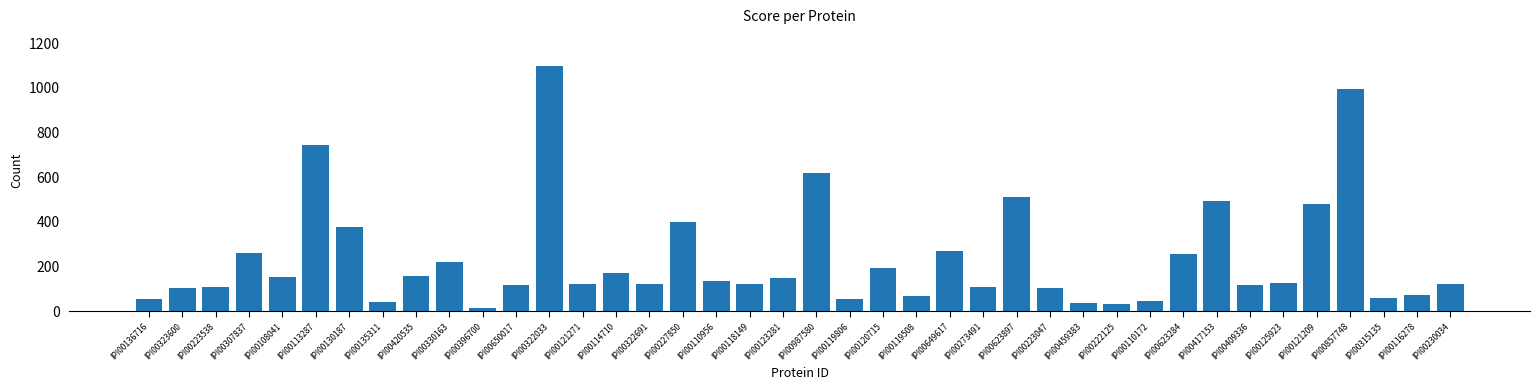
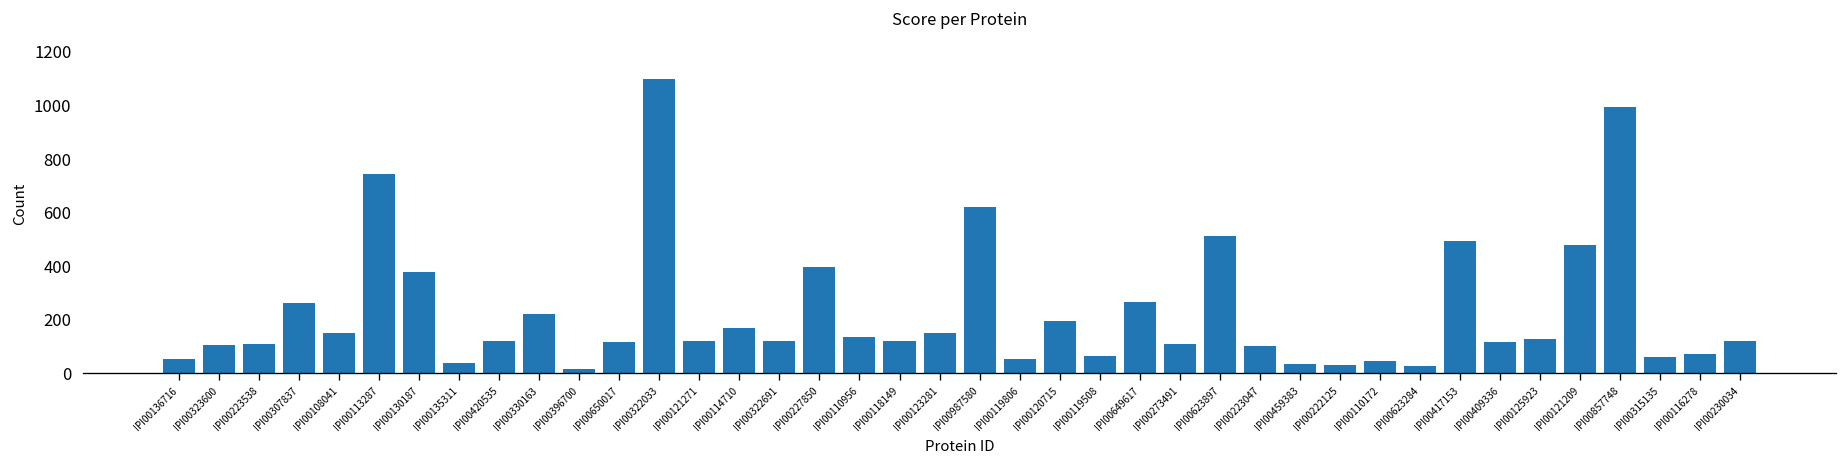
IPI00420535: 160 -> 120
IPI00623284: 250 -> 30
